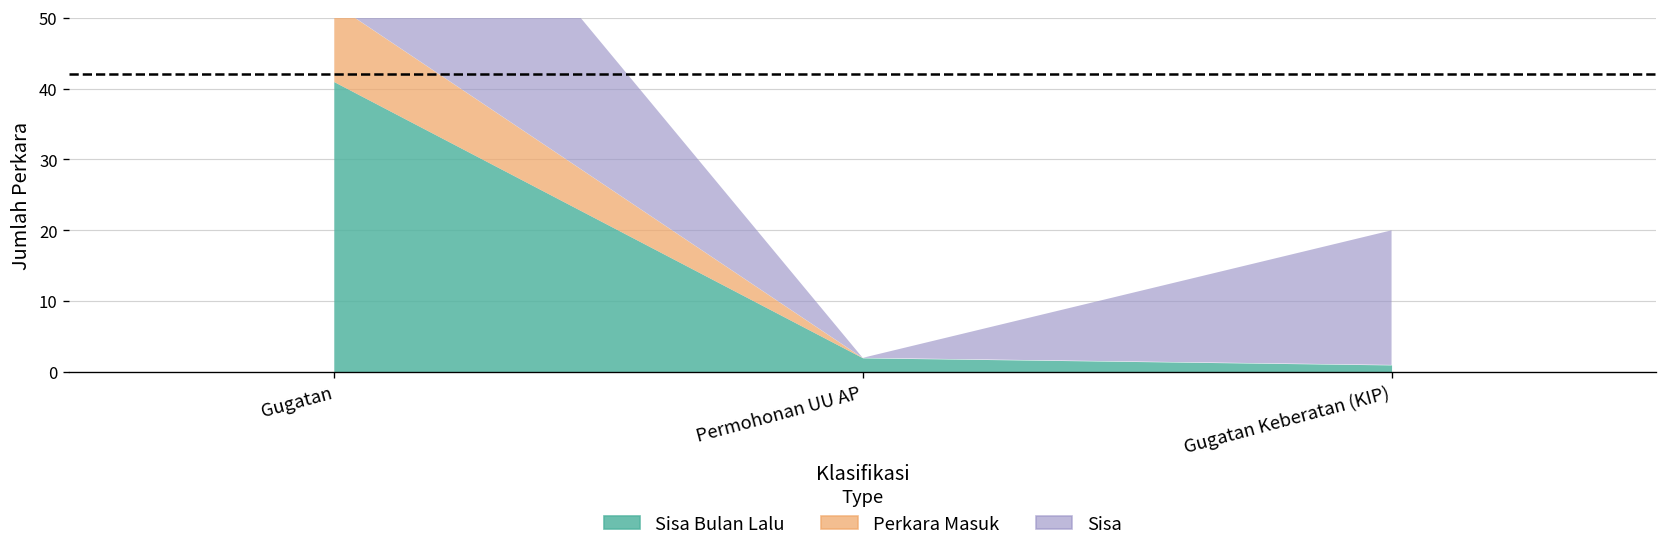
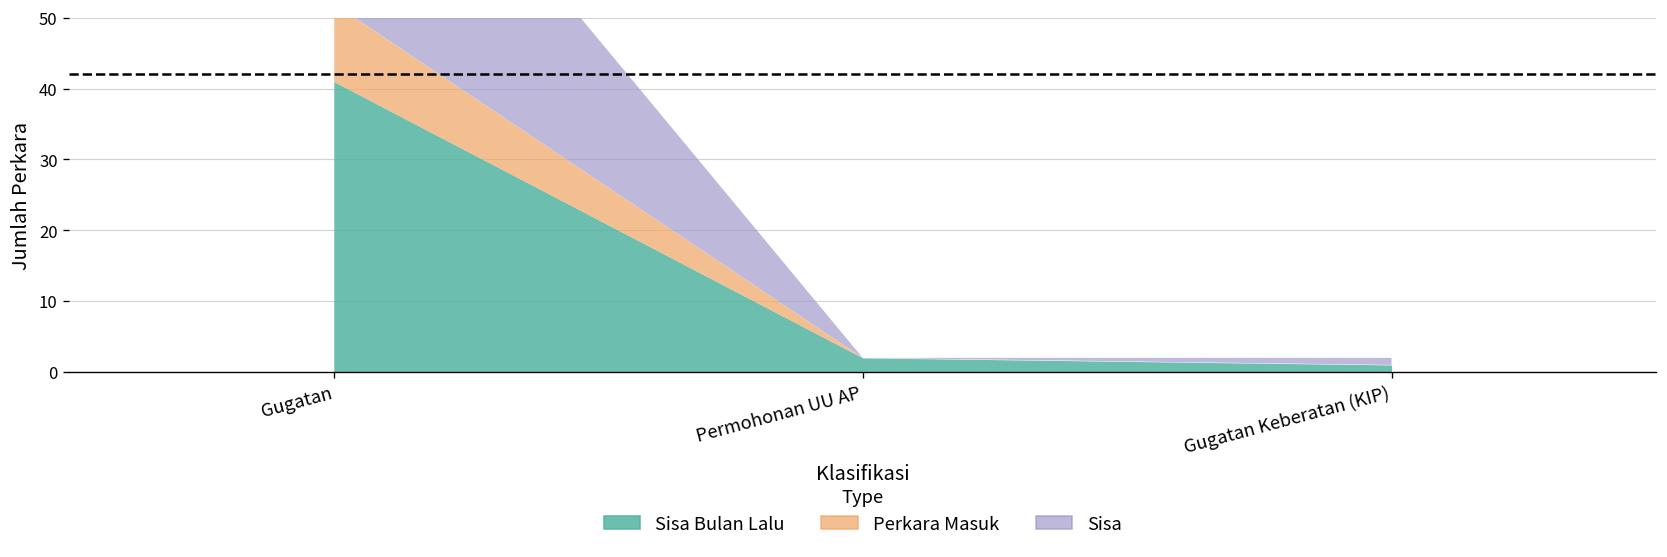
Sisa, Gugatan Keberatan (KIP): 19 -> 1
